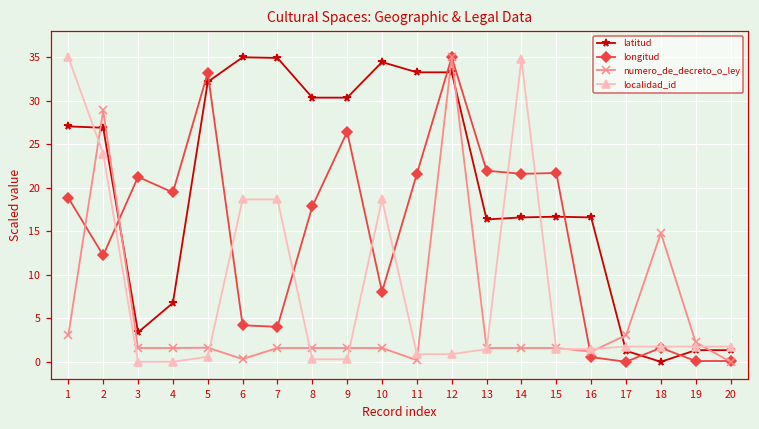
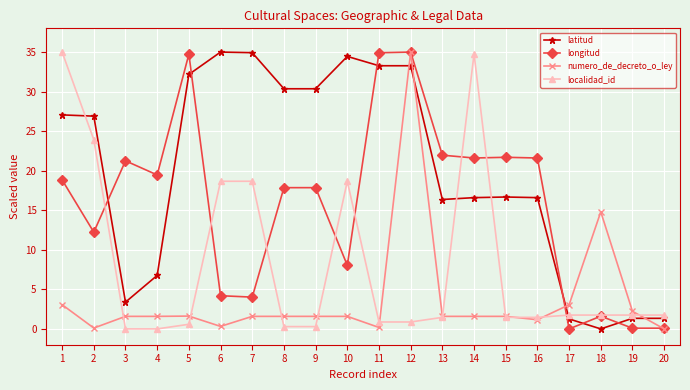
numero_de_decreto_o_ley, 2: 29 -> 0
longitud, 5: 33 -> 35
longitud, 9: 26 -> 18
longitud, 11: 22 -> 35
longitud, 16: 1 -> 22
